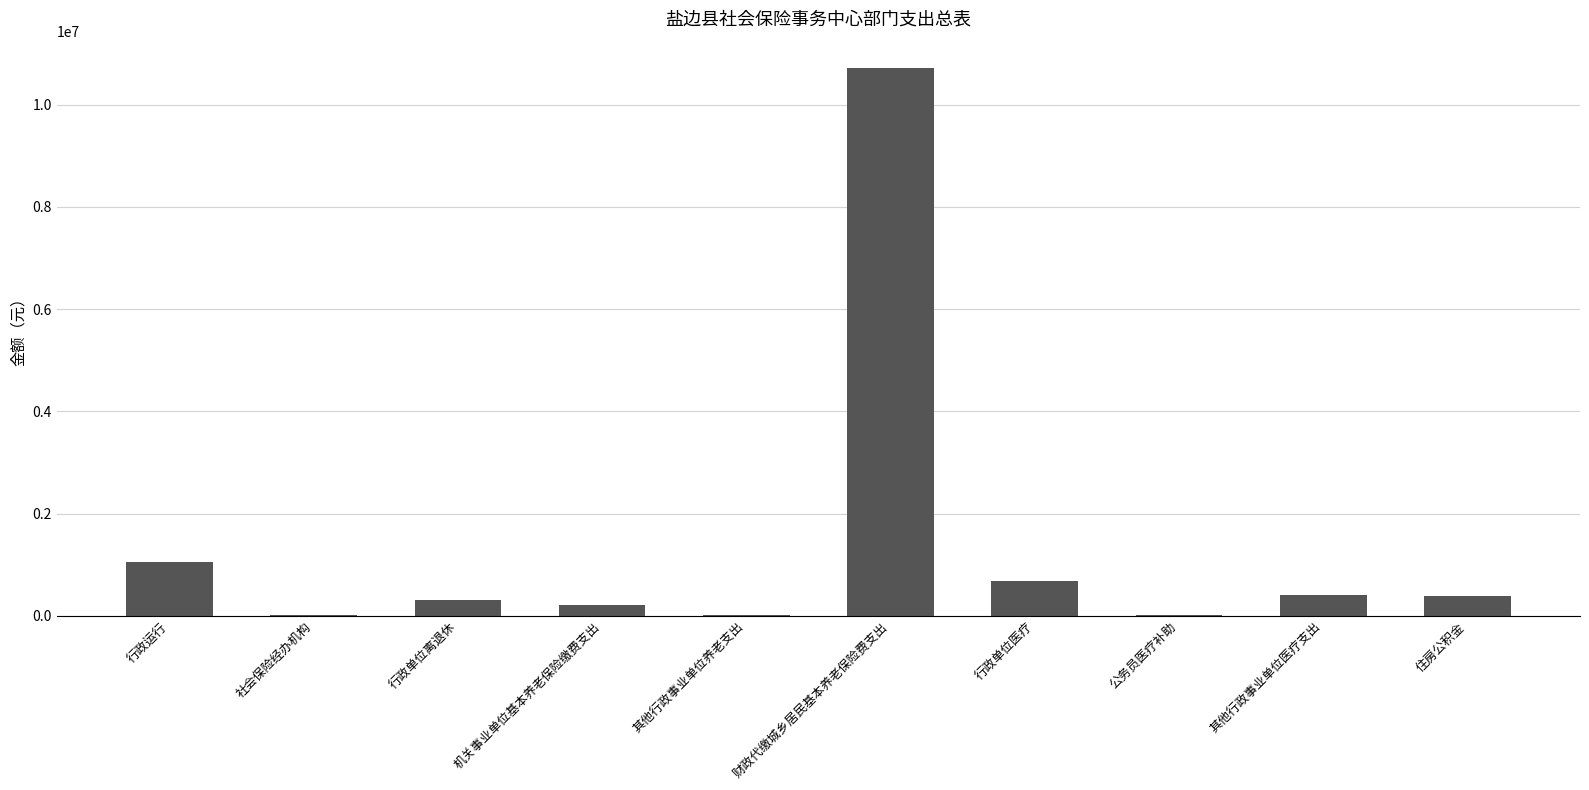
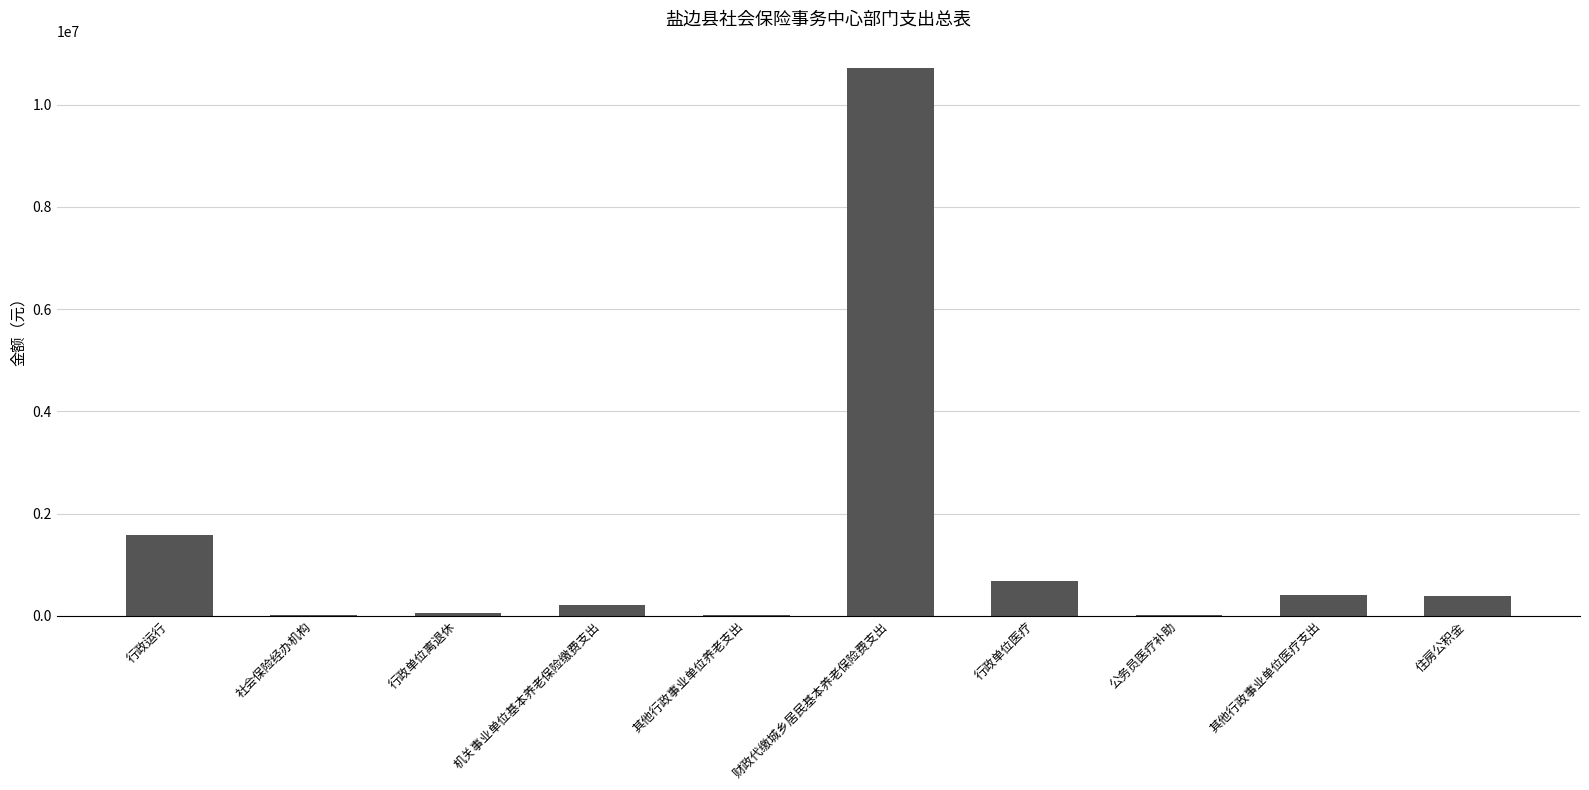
行政运行: 1000000 -> 1600000
行政单位离退休: 300000 -> 0
